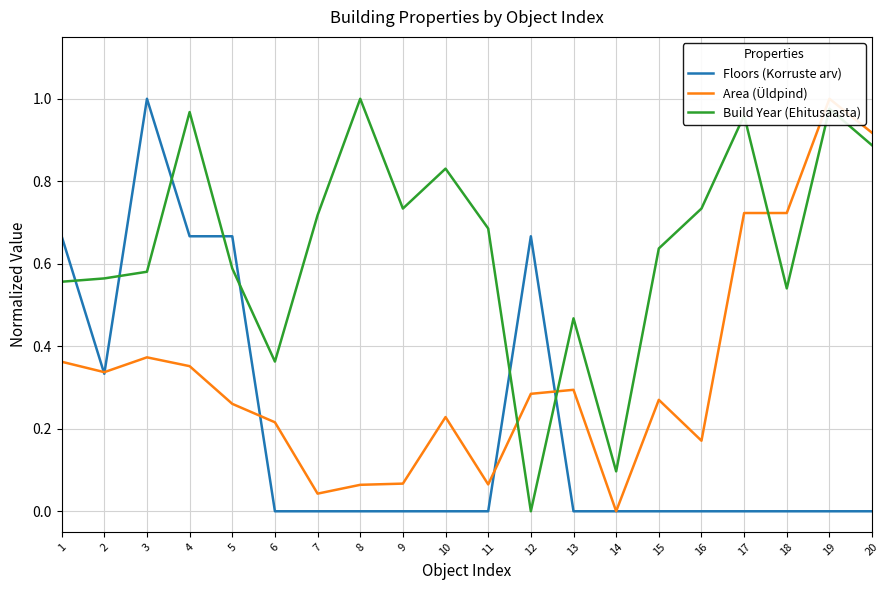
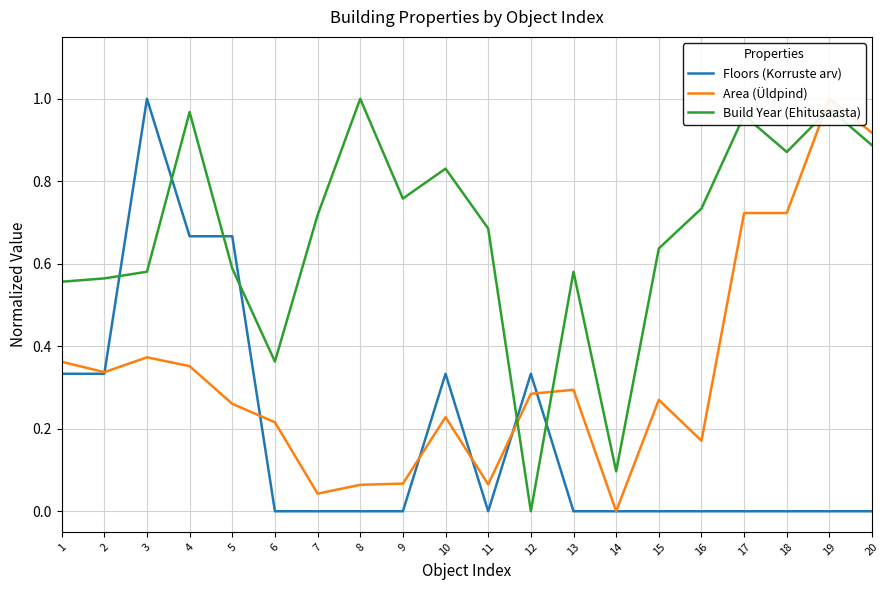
Floors (Korruste arv), 1: 0.67 -> 0.33
Build Year (Ehitusaasta), 9: 0.73 -> 0.76
Floors (Korruste arv), 10: 0.00 -> 0.33
Floors (Korruste arv), 12: 0.67 -> 0.33
Build Year (Ehitusaasta), 13: 0.47 -> 0.58
Build Year (Ehitusaasta), 18: 0.54 -> 0.87
